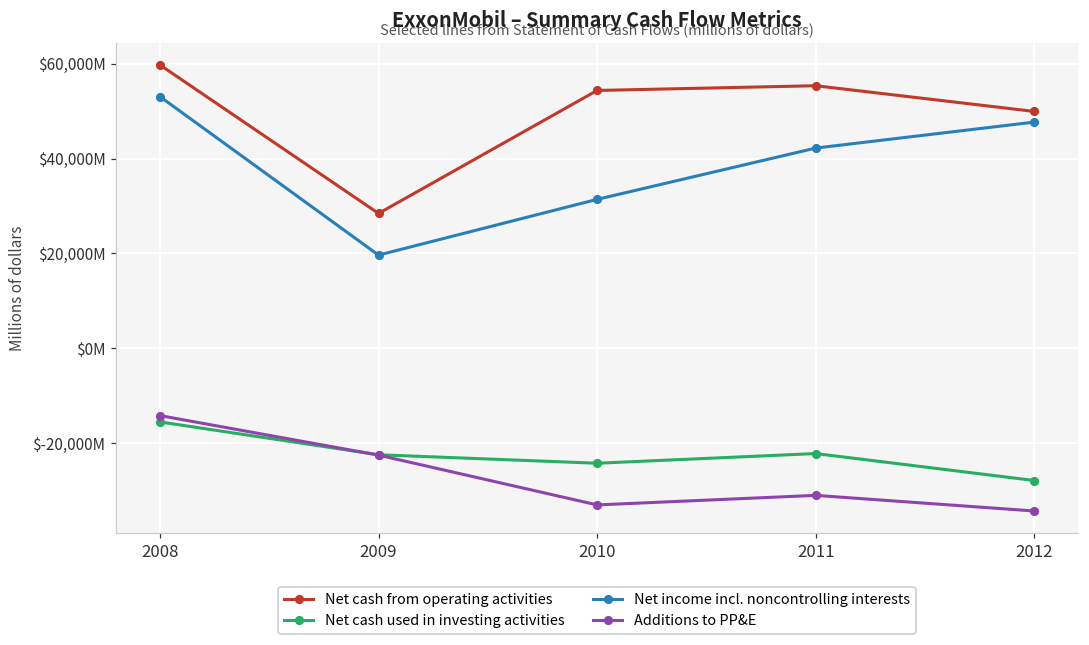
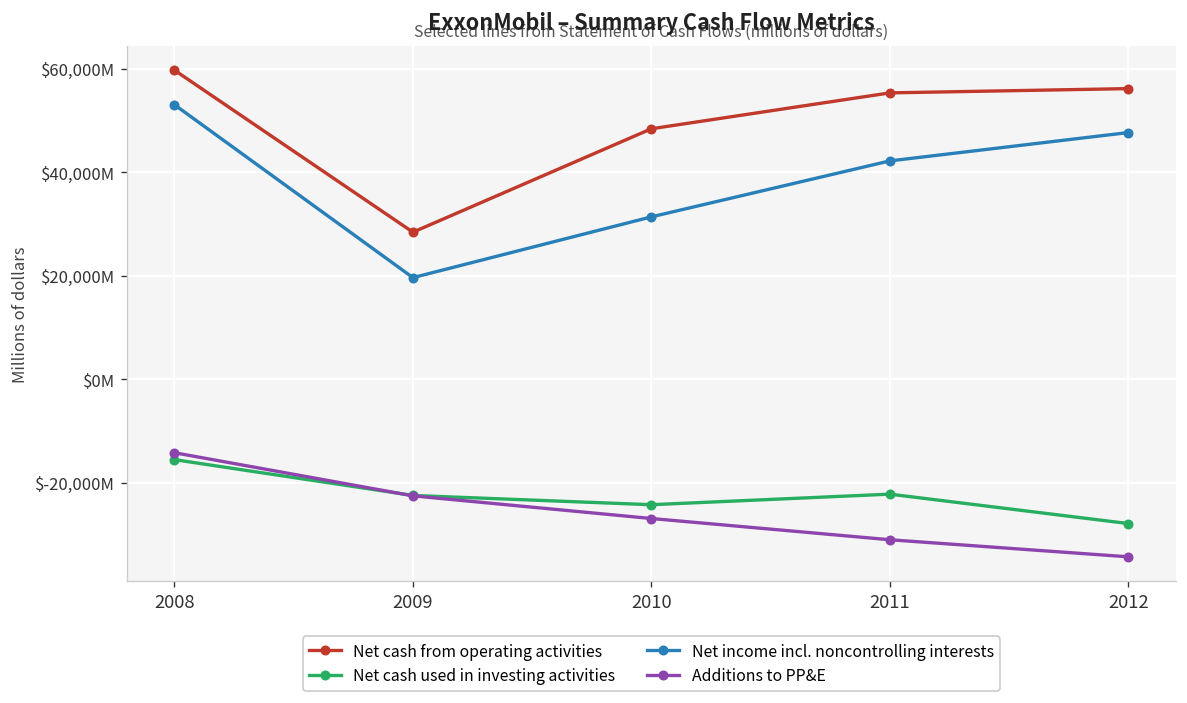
Net cash from operating activities, 2010: $54,000,000,000 -> $48,000,000,000
Additions to PP&E, 2010: $-33,000,000,000 -> $-27,000,000,000
Net cash from operating activities, 2012: $50,000,000,000 -> $56,000,000,000
